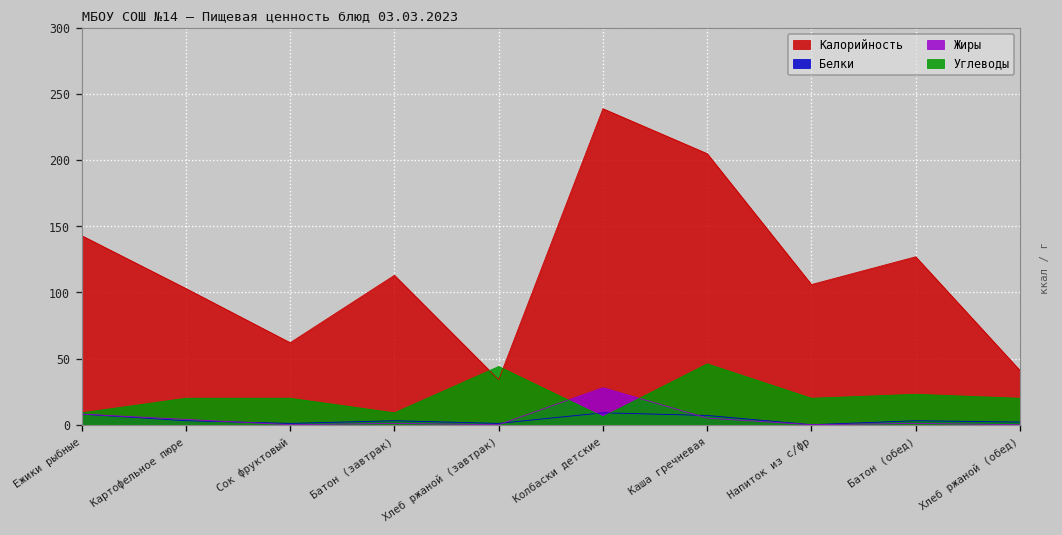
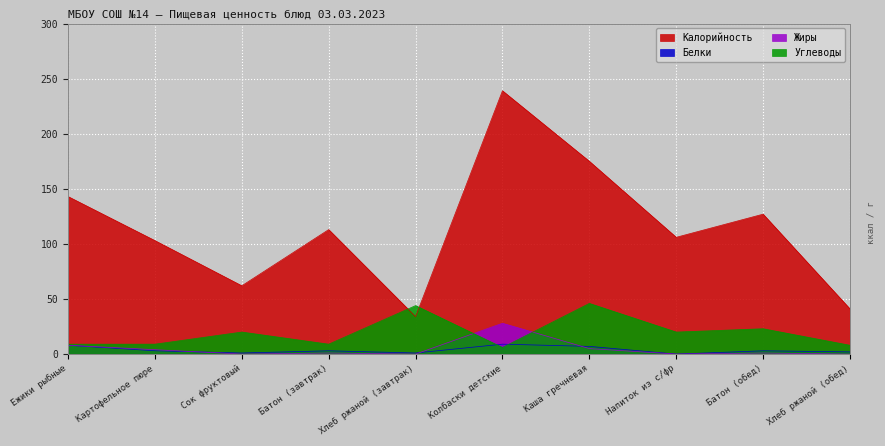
Углеводы, Картофельное пюре: 20 -> 9
Калорийность, Каша гречневая: 205 -> 175
Углеводы, Хлеб ржаной (обед): 20 -> 8
